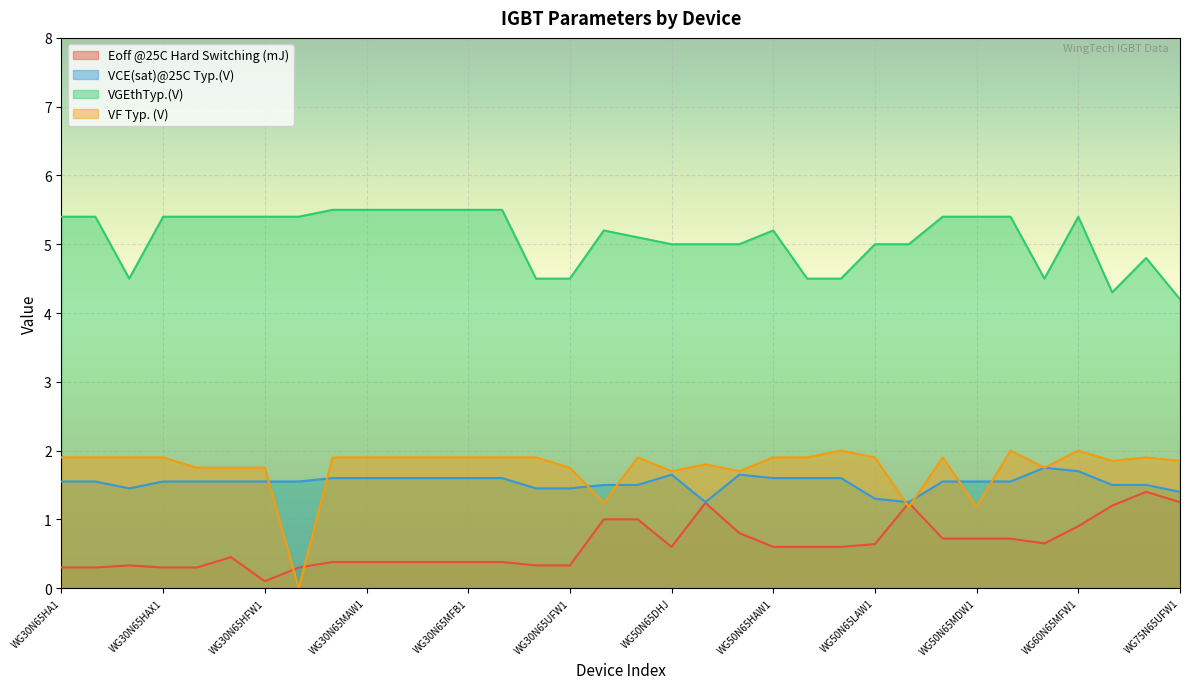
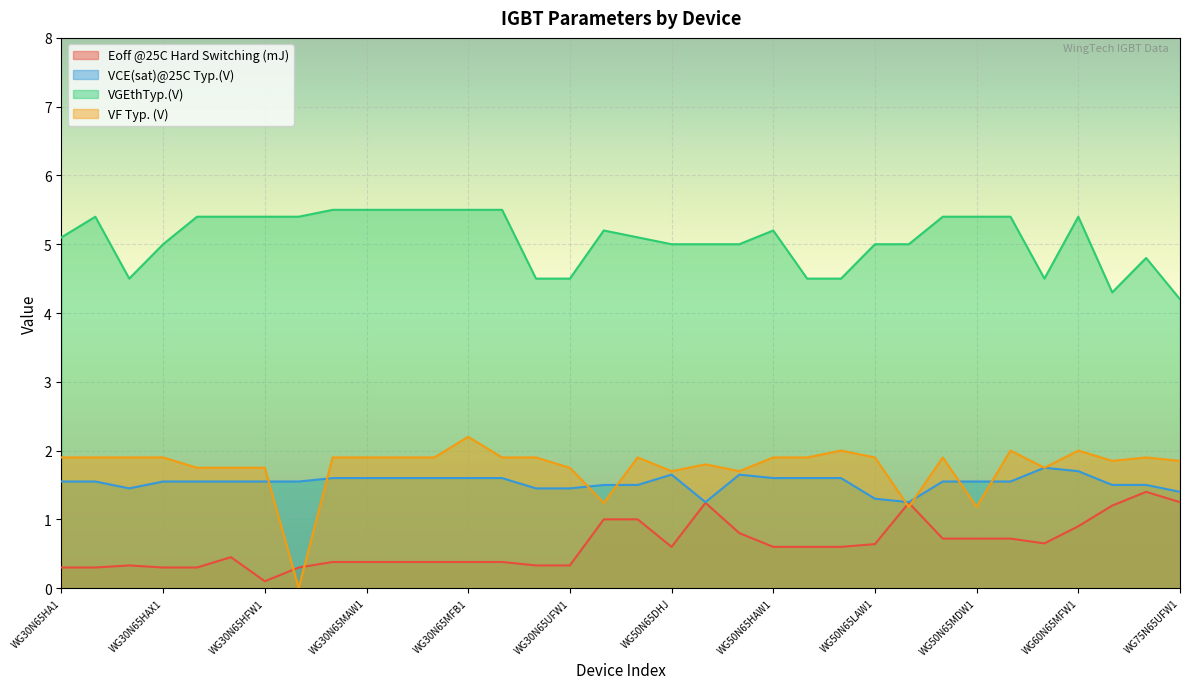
VGEthTyp.(V), WG30N65HA1: 5.4 -> 5.1
VGEthTyp.(V), WG30N65HAX1: 5.4 -> 5.0
VF Typ. (V), WG30N65MFB1: 1.9 -> 2.2
